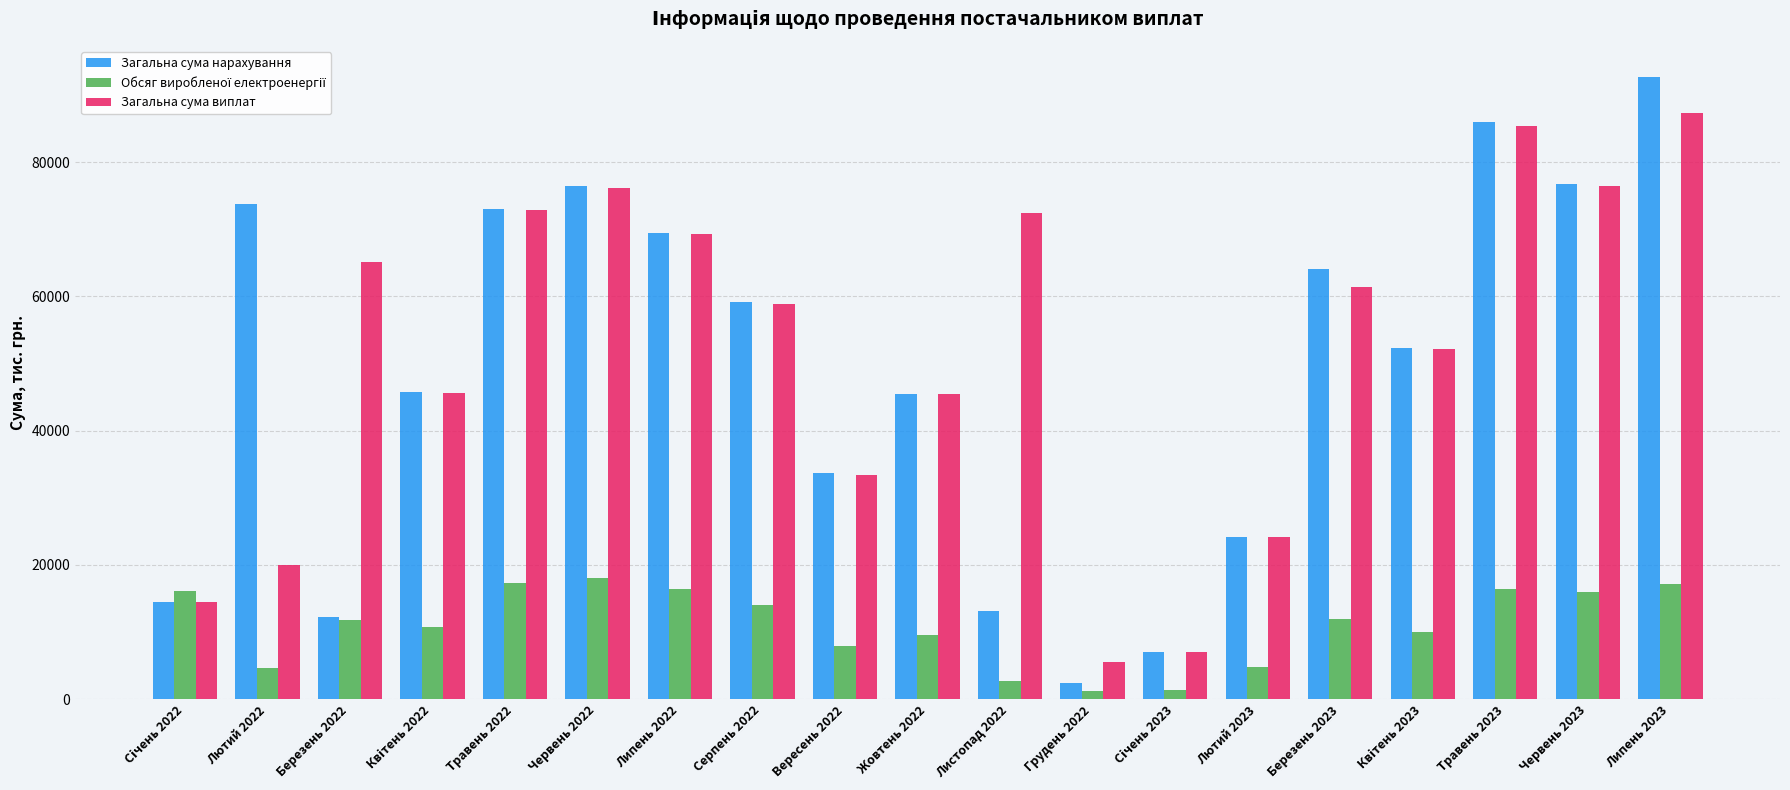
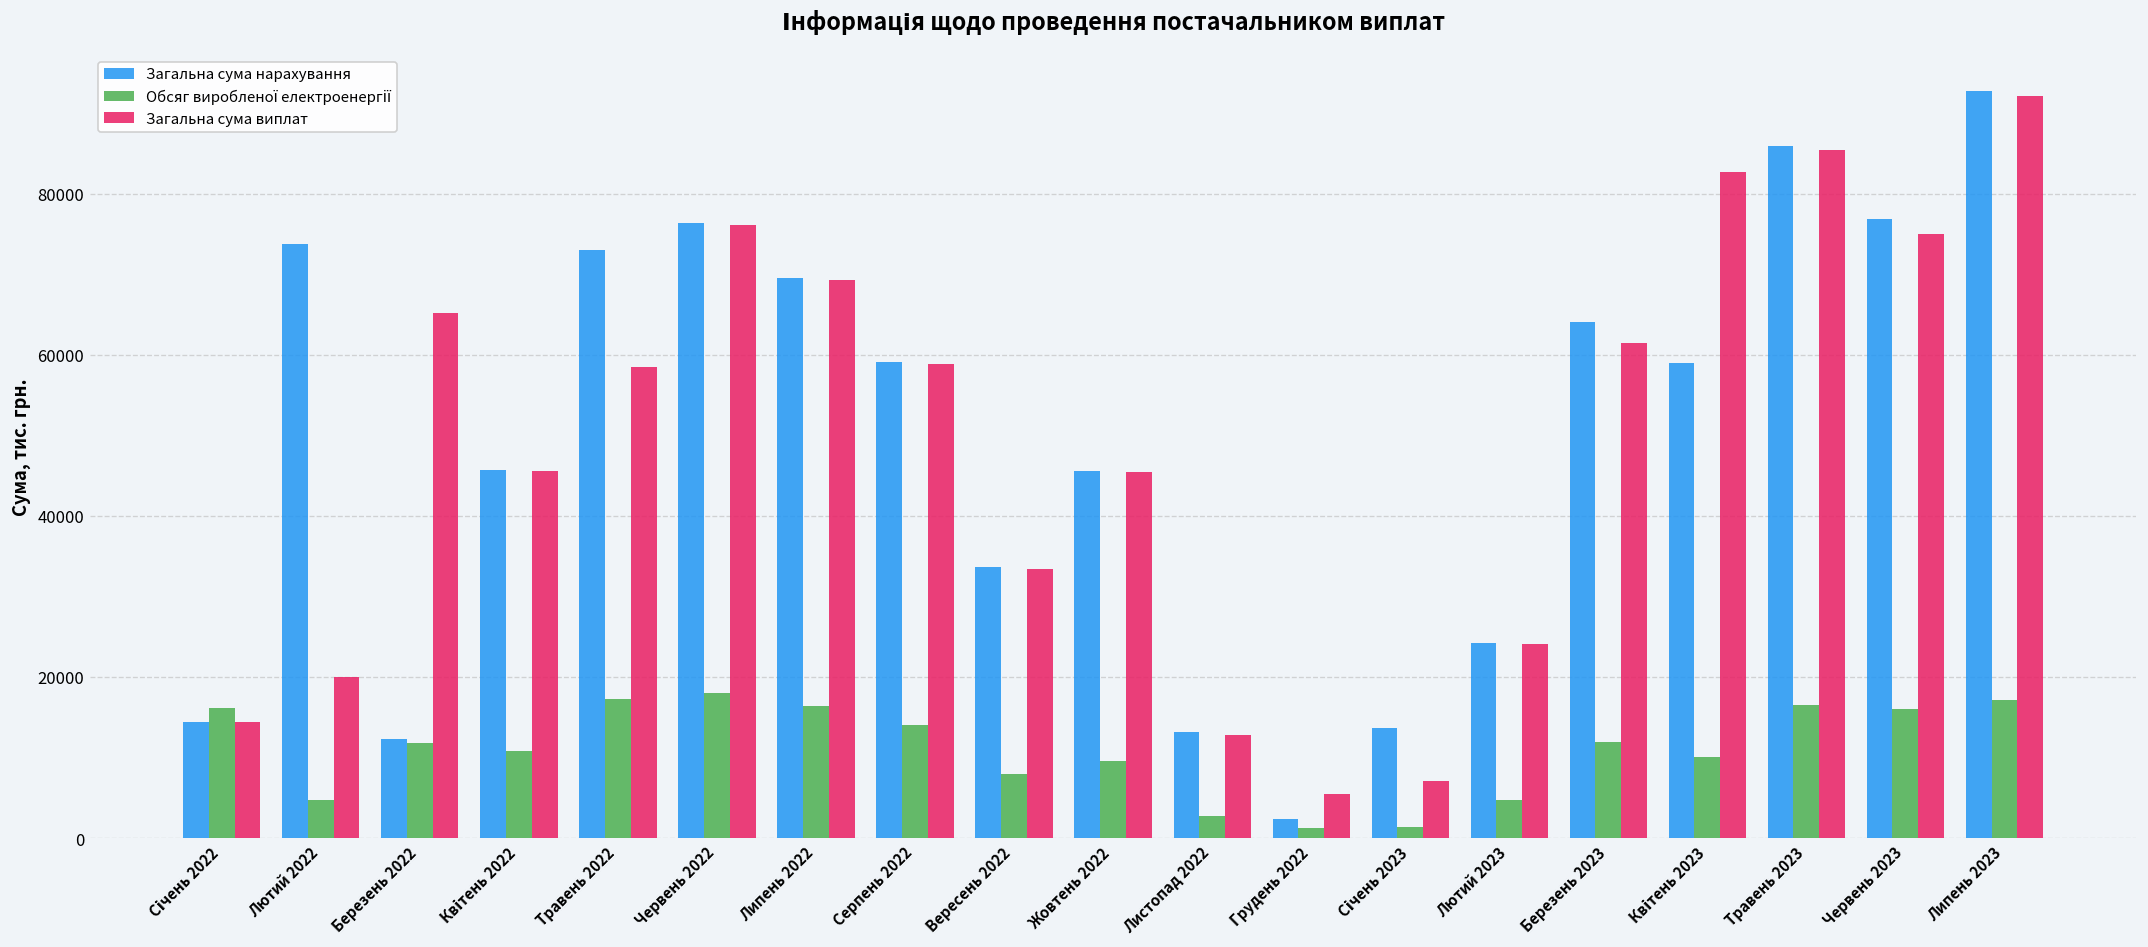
Загальна сума виплат, Травень 2022: 73000 -> 58000
Загальна сума виплат, Листопад 2022: 72000 -> 13000
Загальна сума нарахування, Січень 2023: 7000 -> 14000
Загальна сума нарахування, Квітень 2023: 52000 -> 59000
Загальна сума виплат, Квітень 2023: 52000 -> 83000
Загальна сума виплат, Червень 2023: 76000 -> 75000
Загальна сума виплат, Липень 2023: 87000 -> 92000
